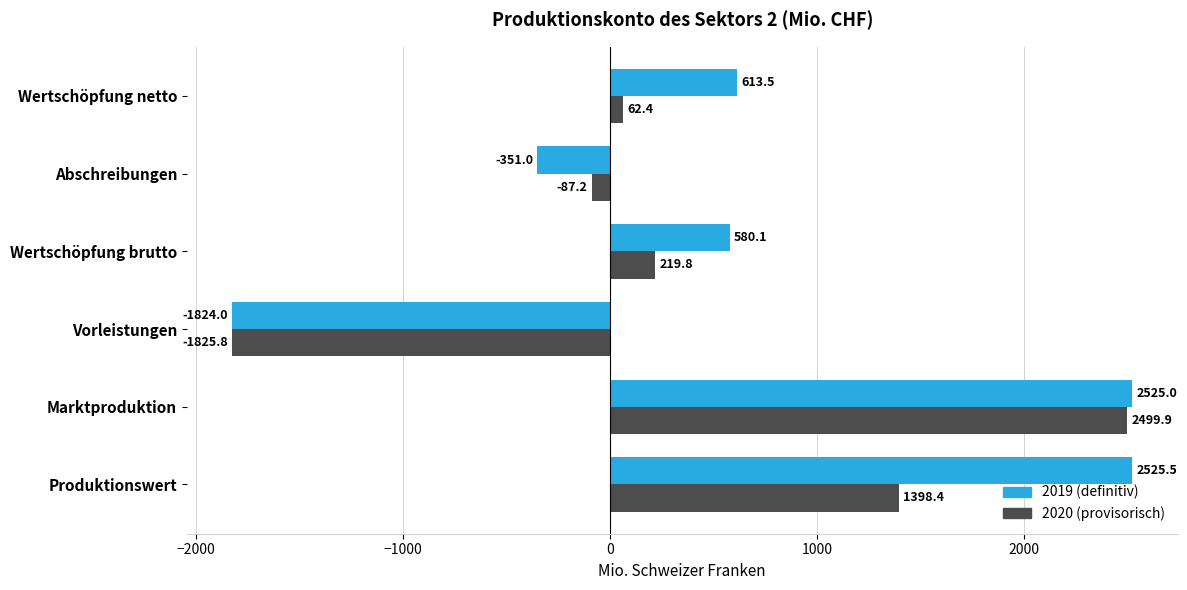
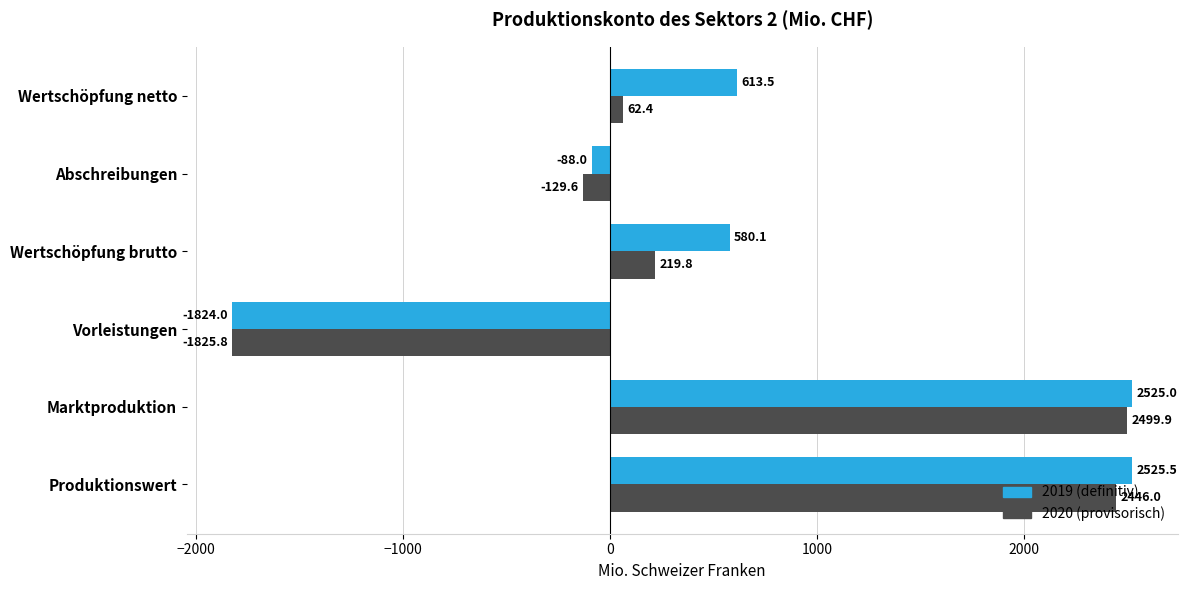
2019 (definitiv), Abschreibungen: -351.0 -> -88.0
2020 (provisorisch), Abschreibungen: -87.2 -> -129.6
2020 (provisorisch), Produktionswert: 1398.4 -> 2446.0
